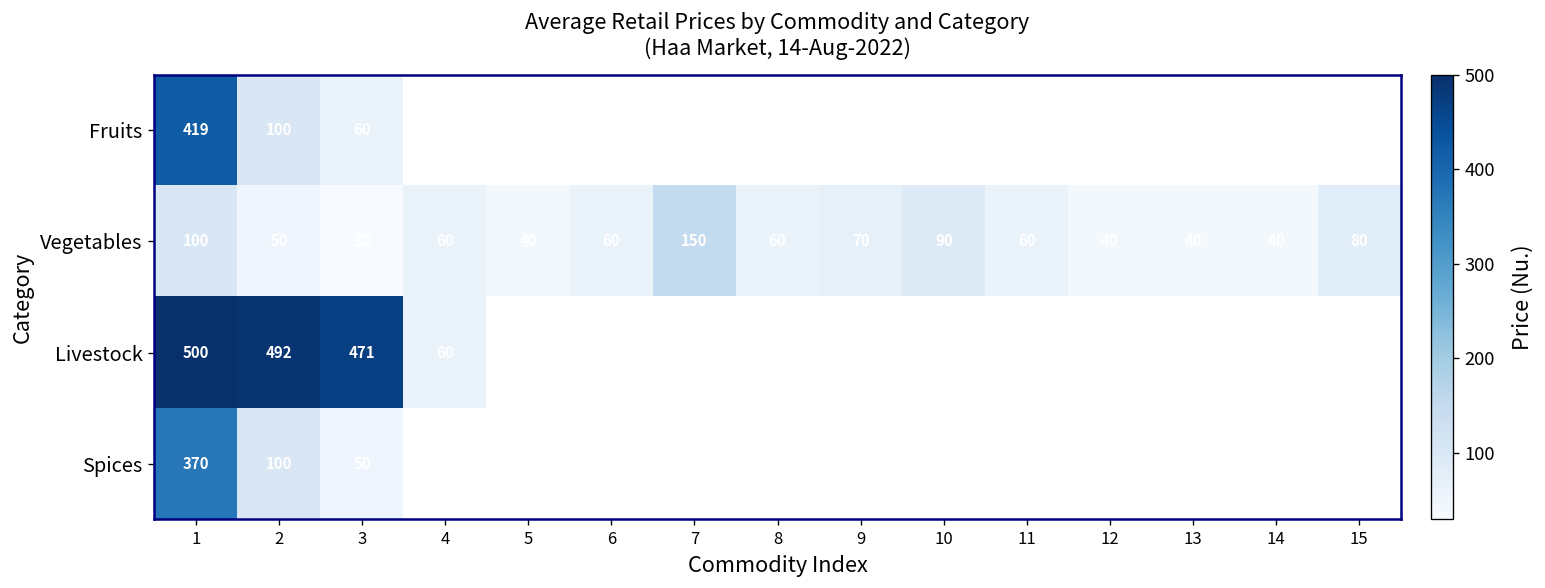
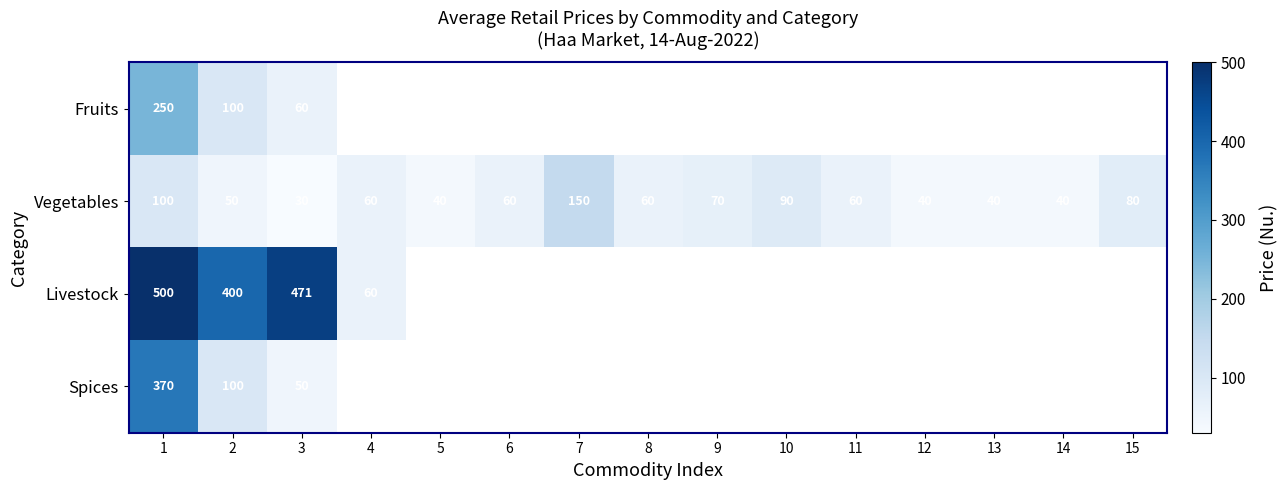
Fruits, 1: 419 -> 250
Livestock, 2: 492 -> 400
